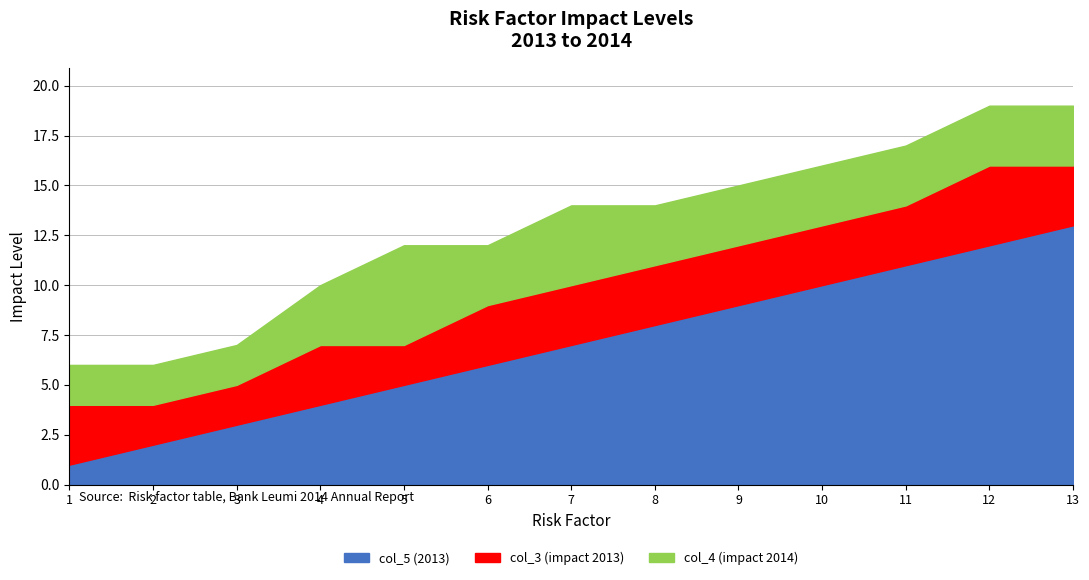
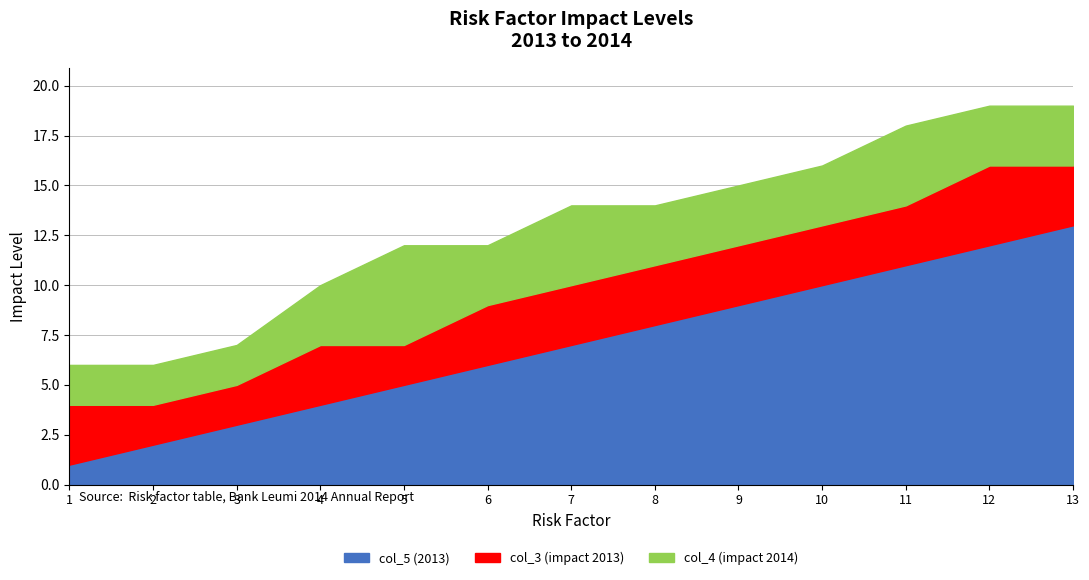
col_4 (impact 2014), 11: 3 -> 4
